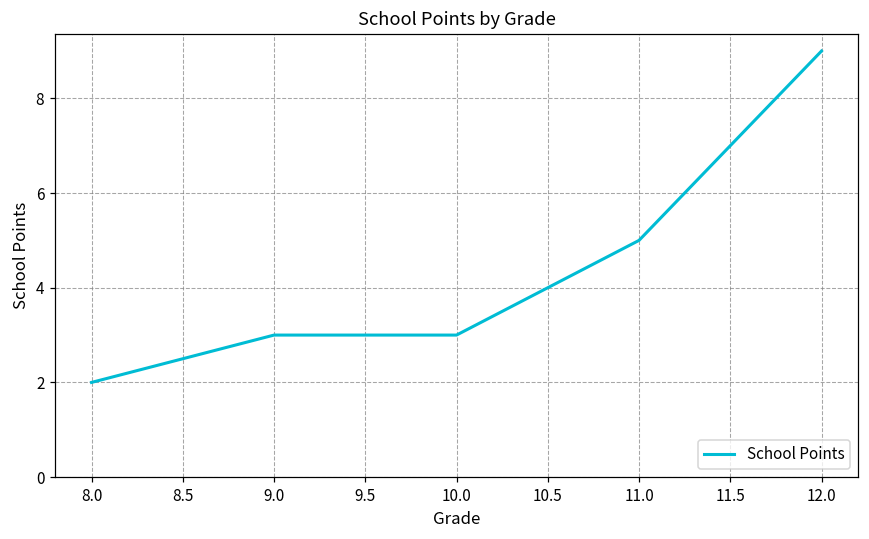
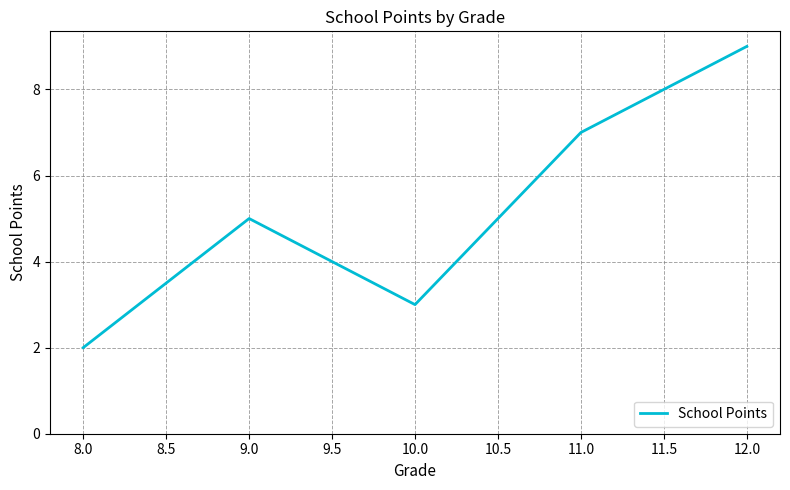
9.0: 3 -> 5
11.0: 5 -> 7
